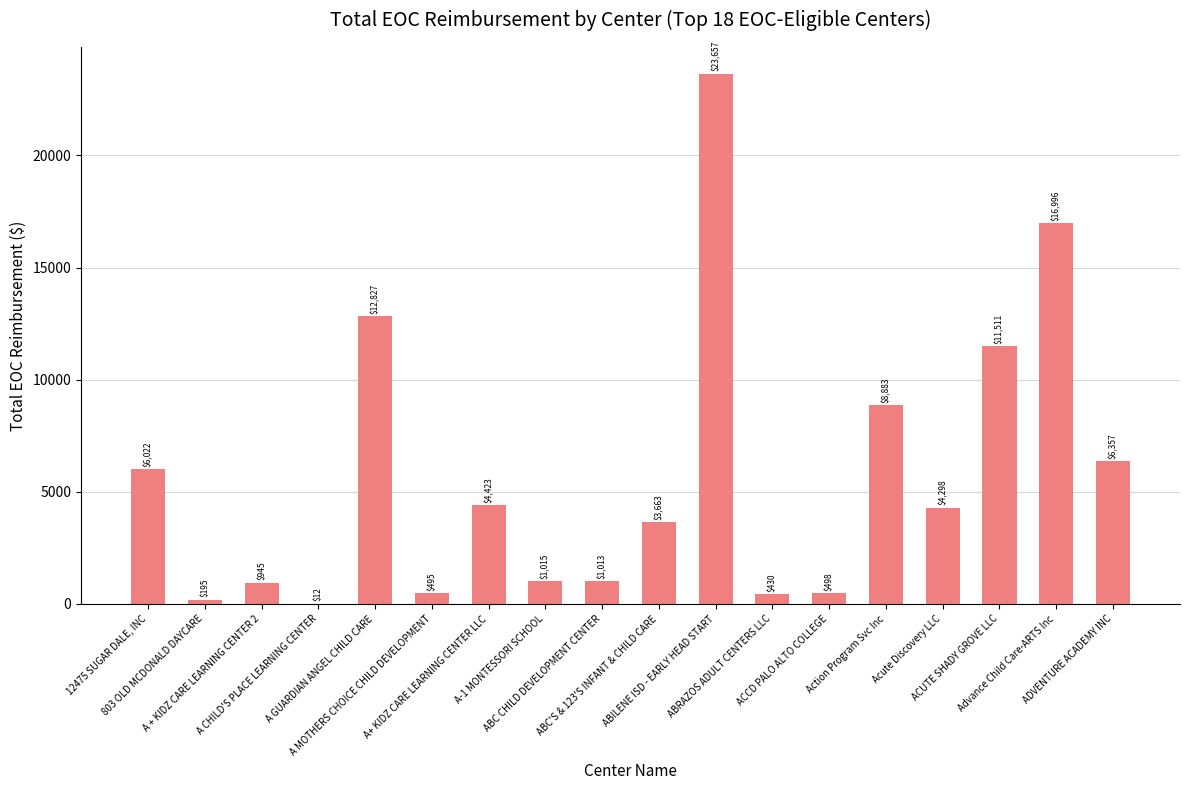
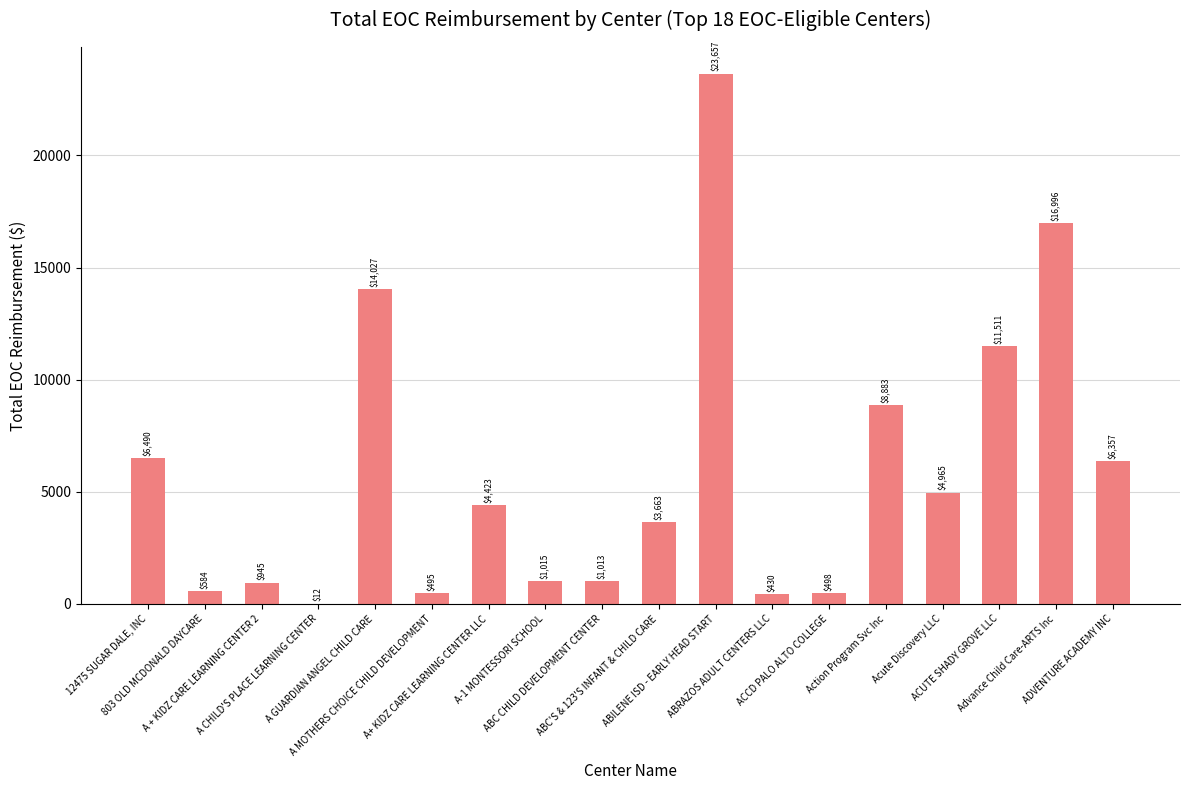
12475 SUGAR DALE, INC: $6,022 -> $6,490
803 OLD MCDONALD DAYCARE: $195 -> $584
A GUARDIAN ANGEL CHILD CARE: $12,827 -> $14,027
Acute Discovery LLC: $4,298 -> $4,965
